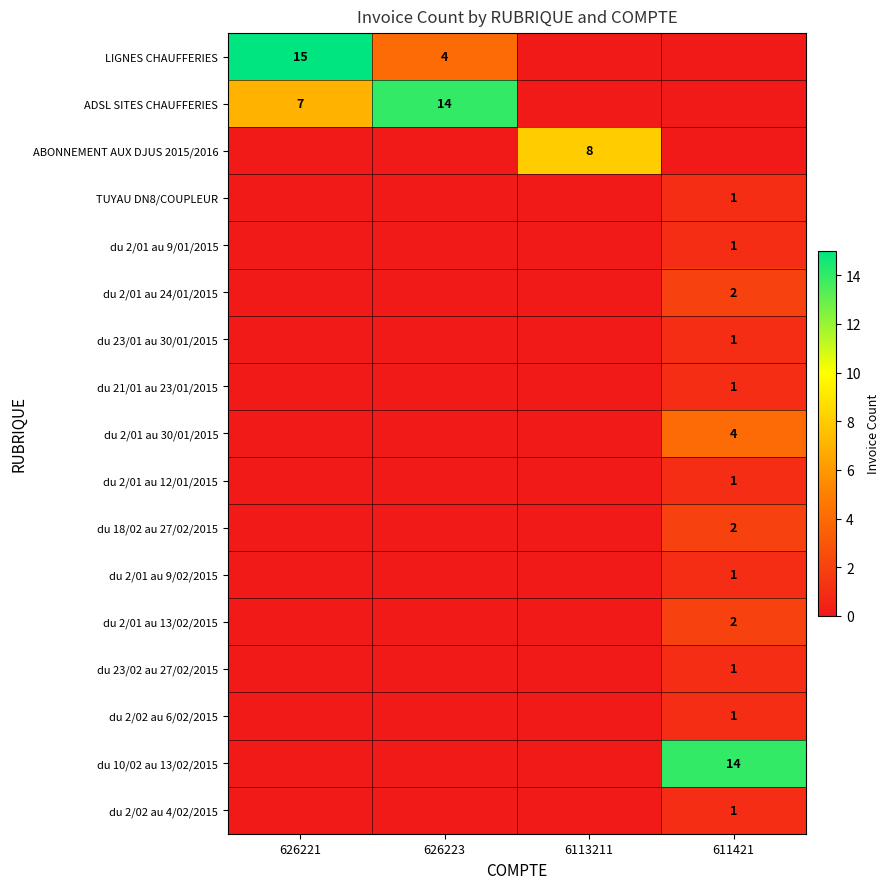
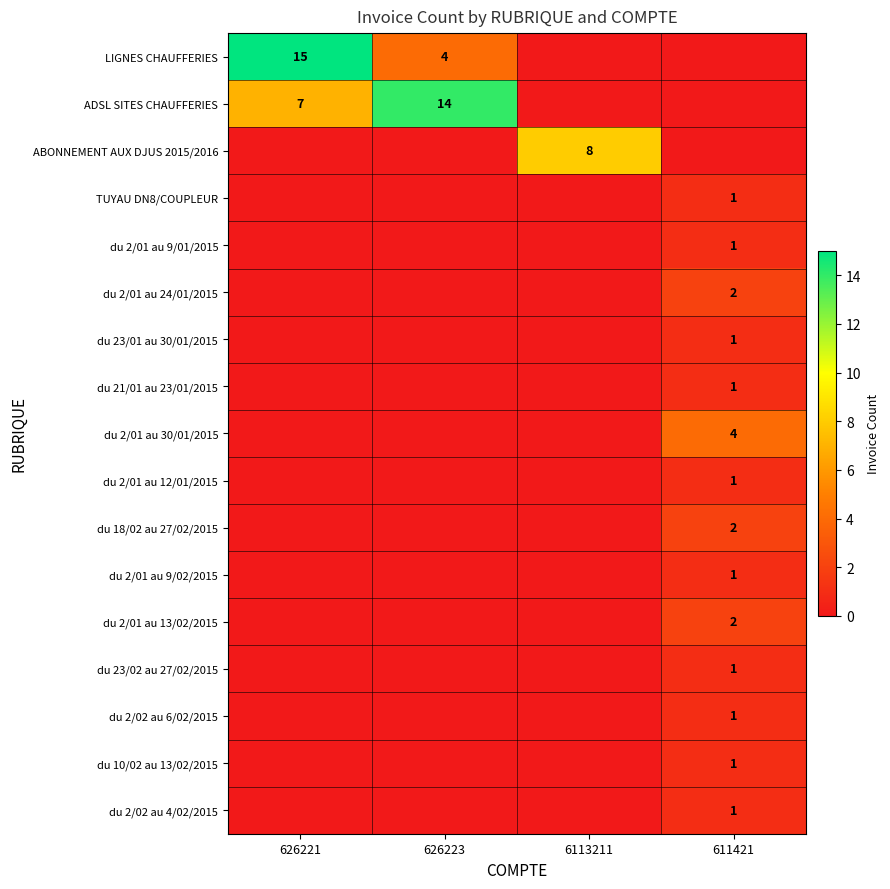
du 10/02 au 13/02/2015, 611421: 14 -> 1
